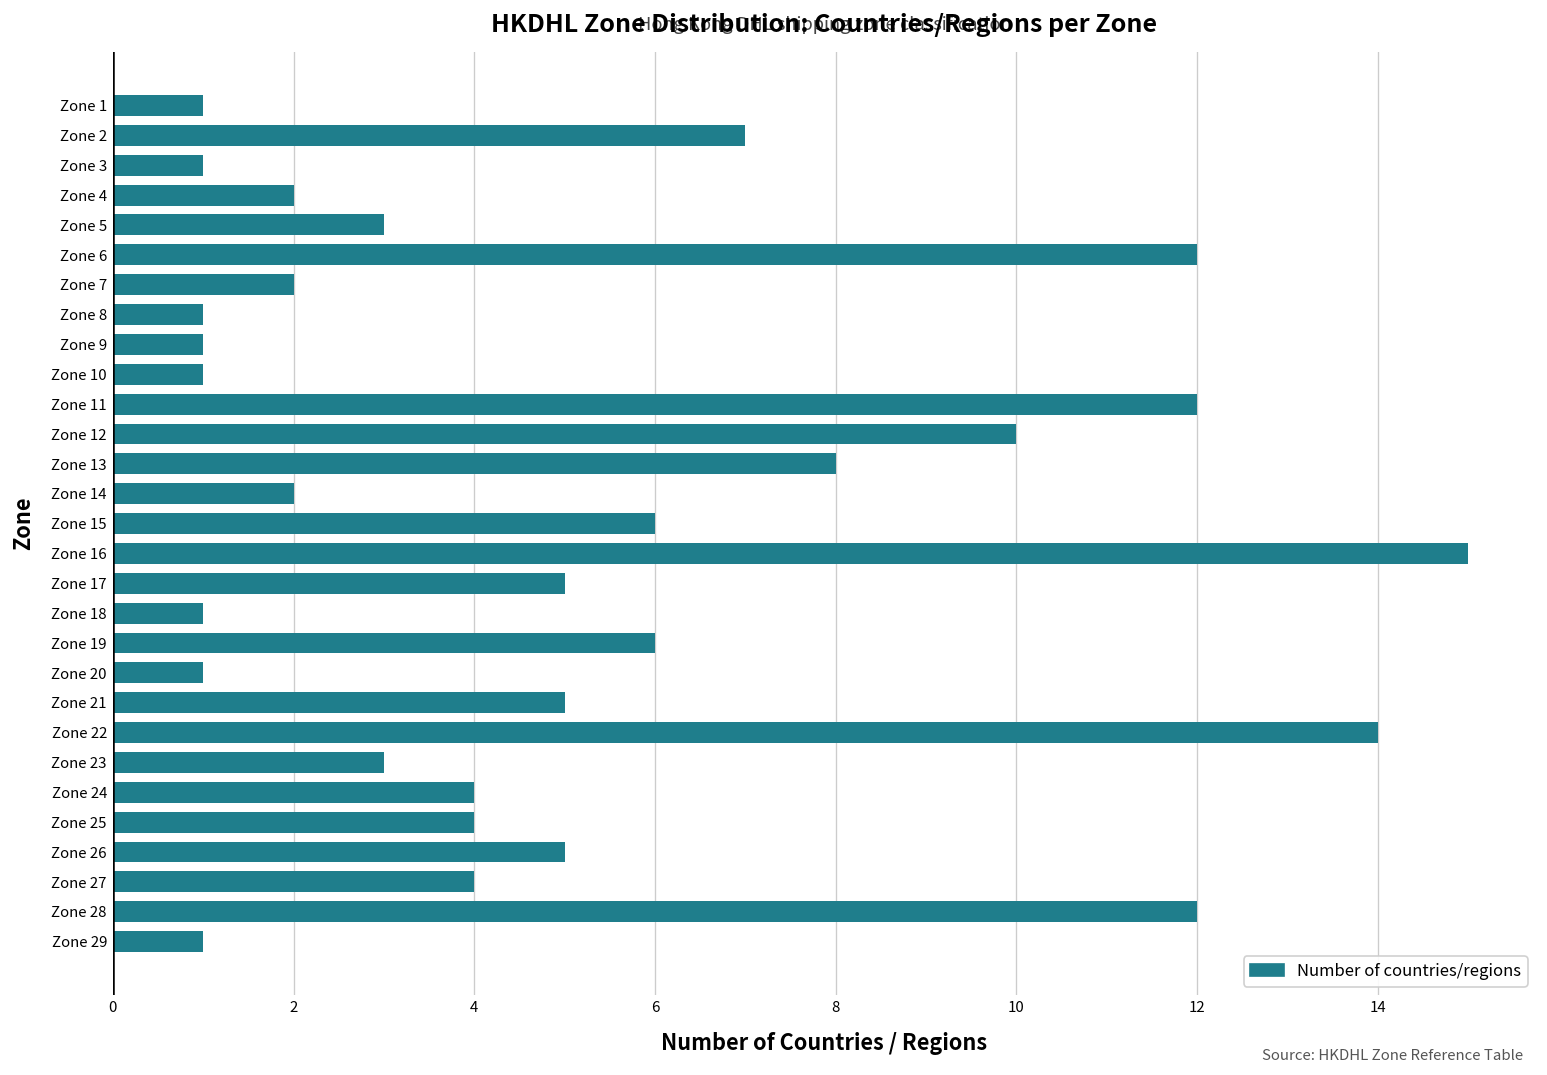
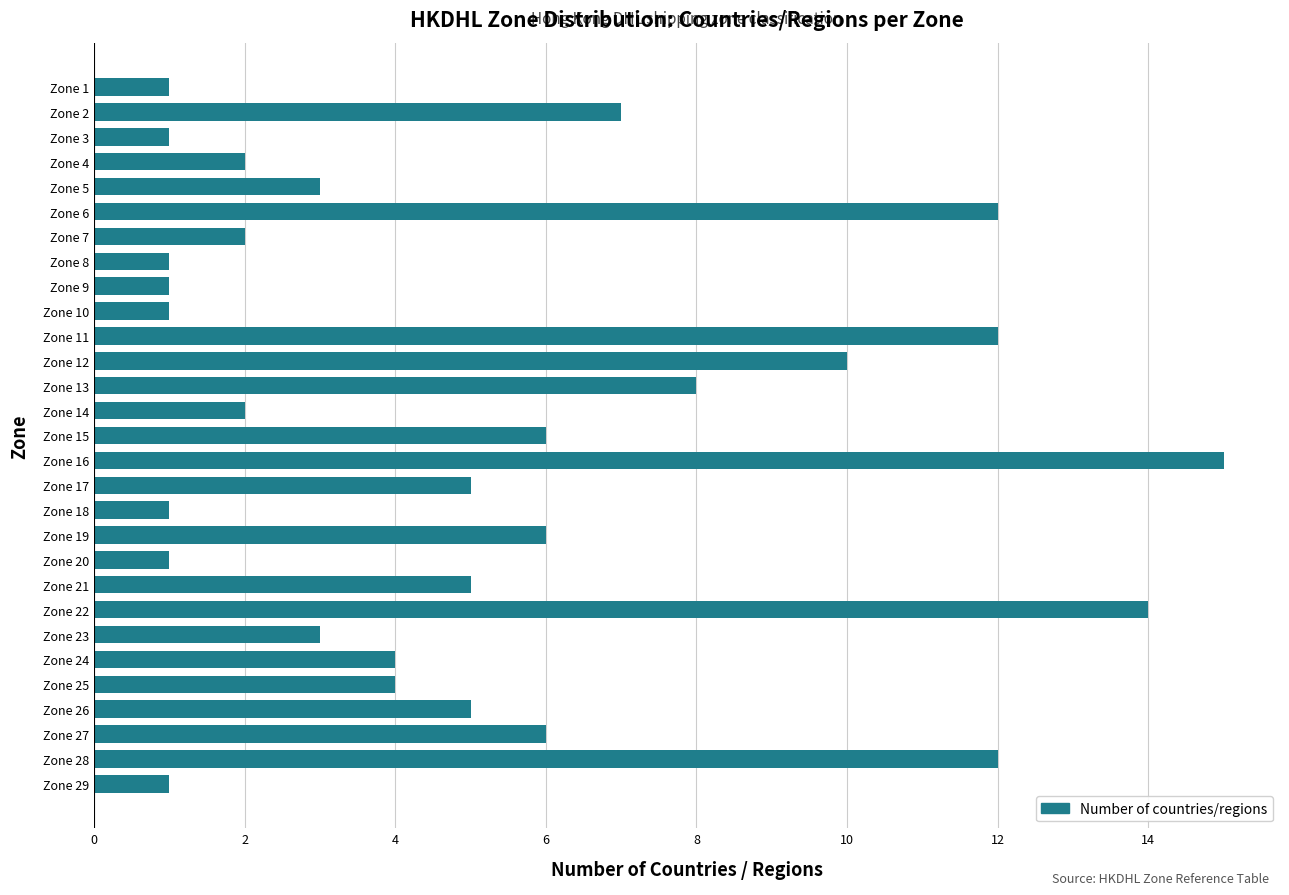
Zone 27: 4 -> 6
